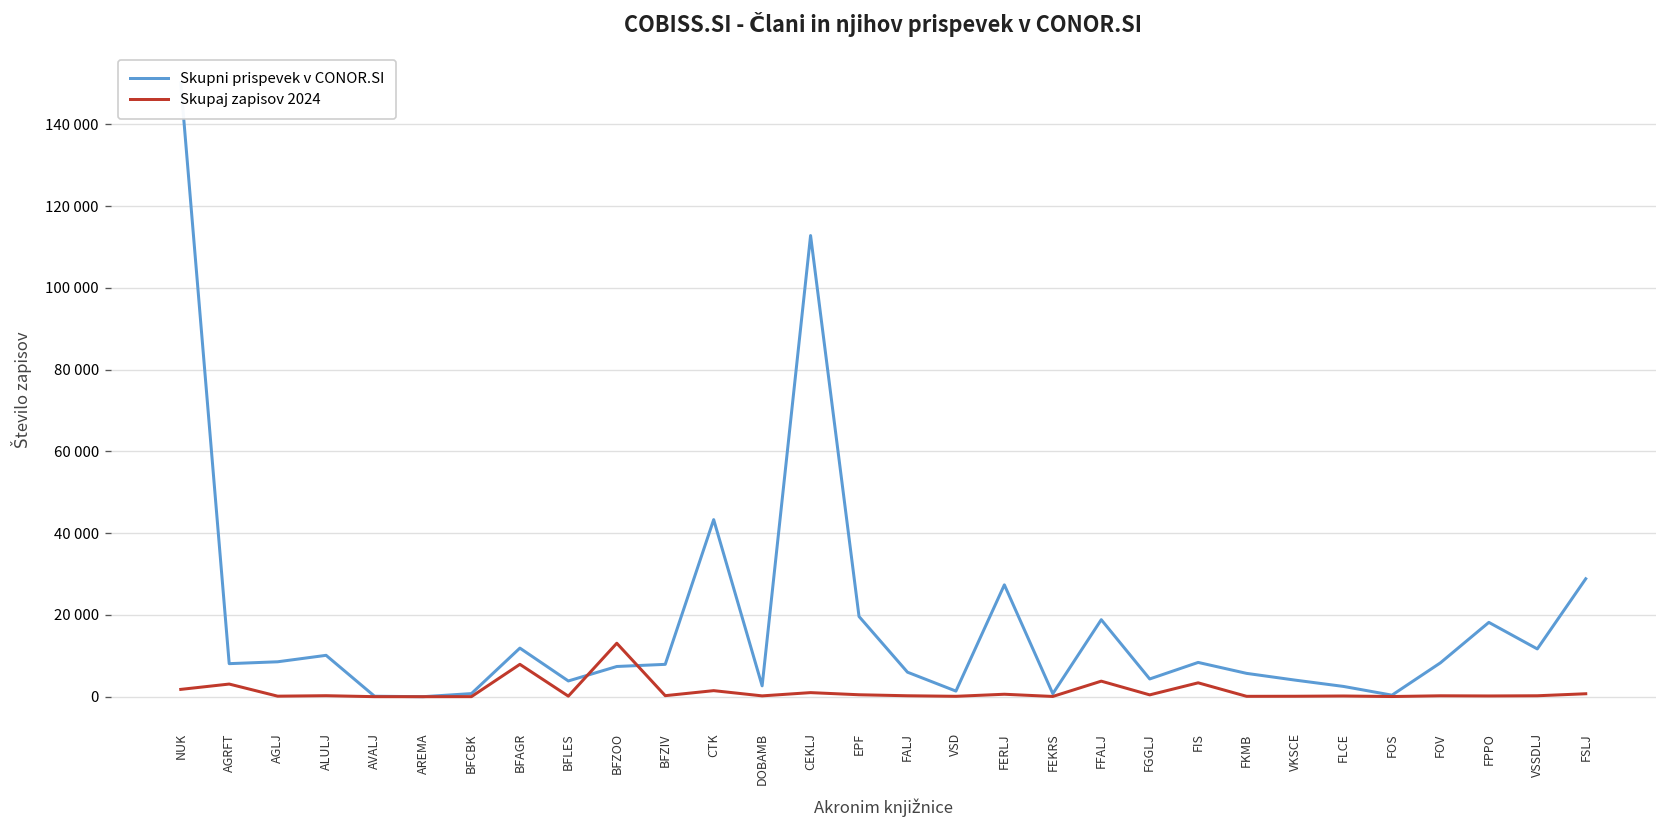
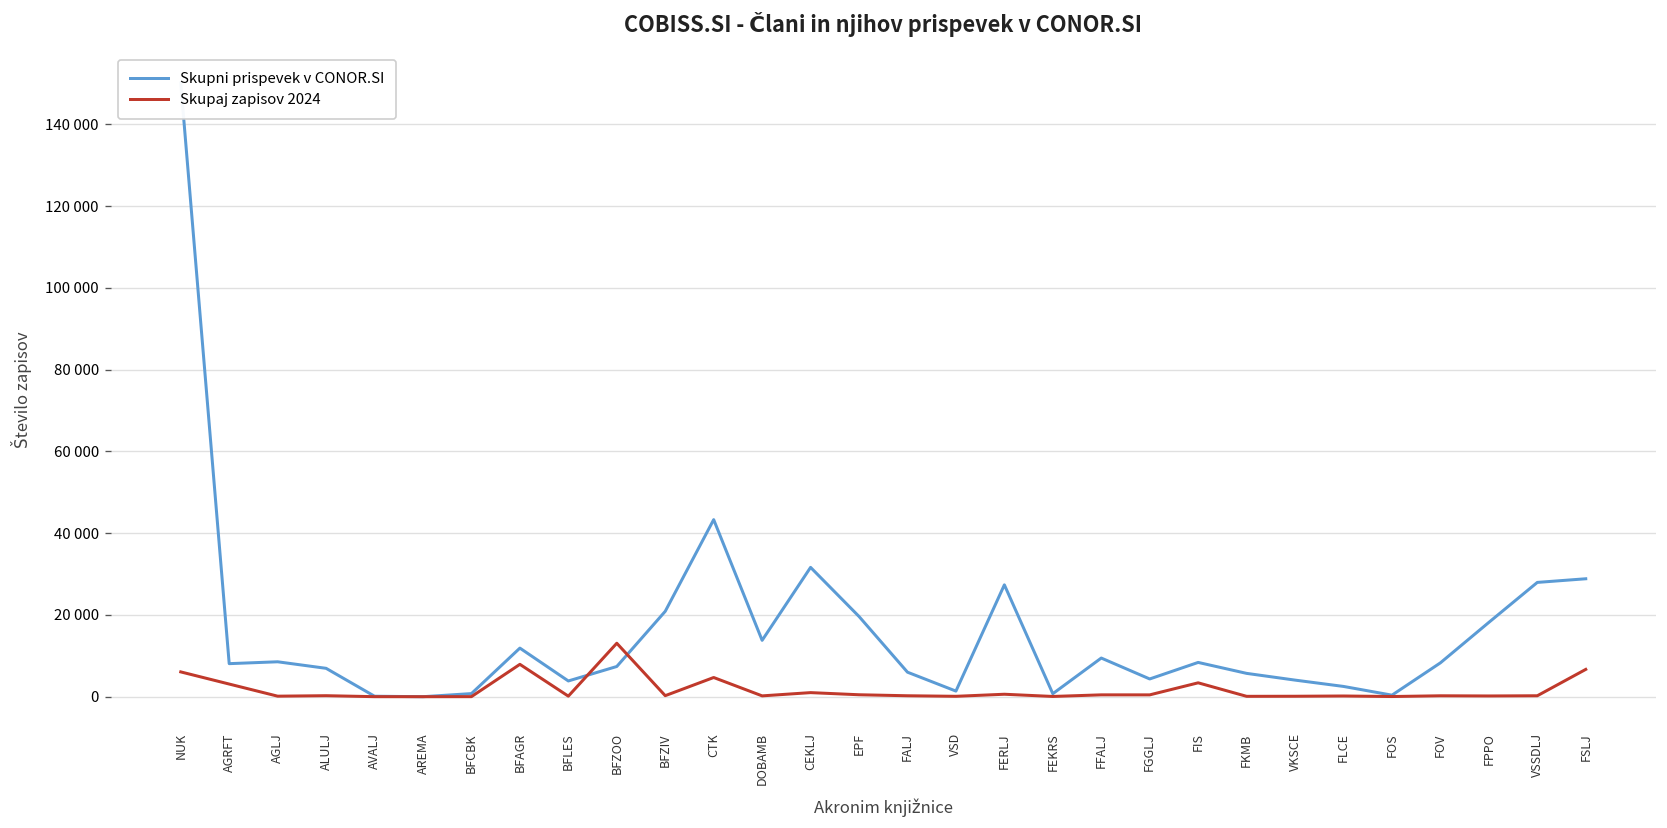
Skupaj zapisov 2024, NUK: 2000 -> 6000
Skupni prispevek v CONOR.SI, ALULJ: 10000 -> 7000
Skupni prispevek v CONOR.SI, BFZIV: 8000 -> 21000
Skupaj zapisov 2024, CTK: 1000 -> 5000
Skupni prispevek v CONOR.SI, DOBAMB: 3000 -> 14000
Skupni prispevek v CONOR.SI, CEKLJ: 113000 -> 32000
Skupni prispevek v CONOR.SI, FFALJ: 19000 -> 9000
Skupaj zapisov 2024, FFALJ: 4000 -> 0
Skupni prispevek v CONOR.SI, VSSDLJ: 12000 -> 28000
Skupaj zapisov 2024, FSLJ: 1000 -> 7000
